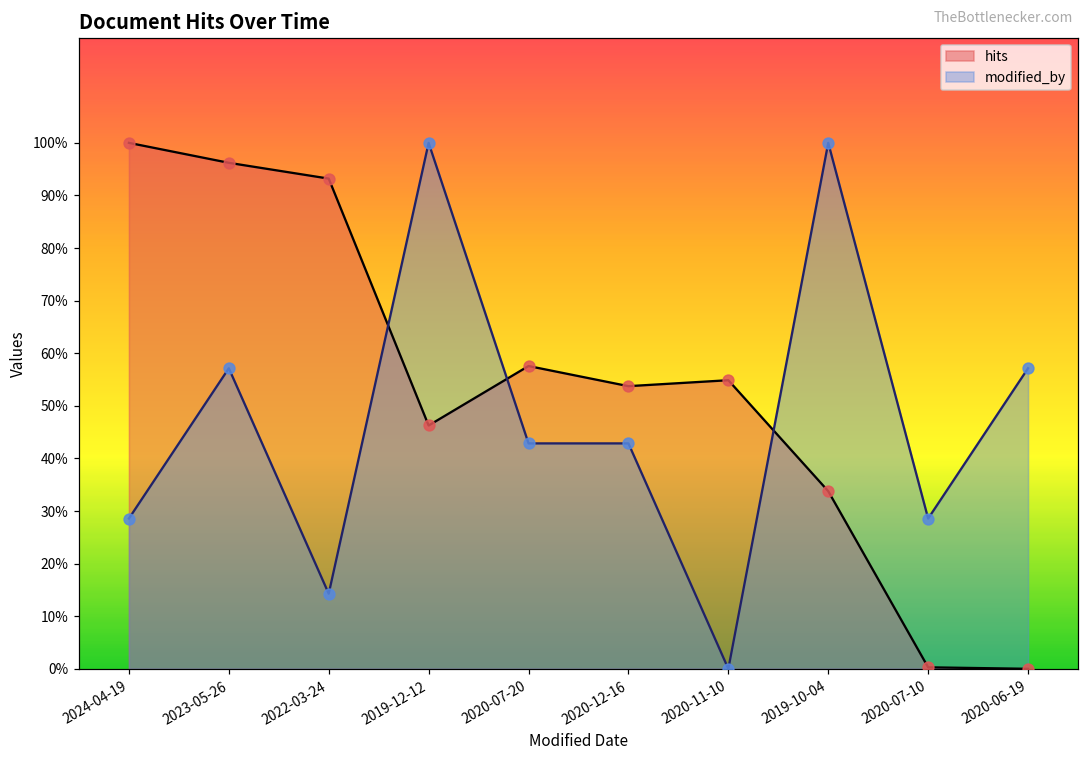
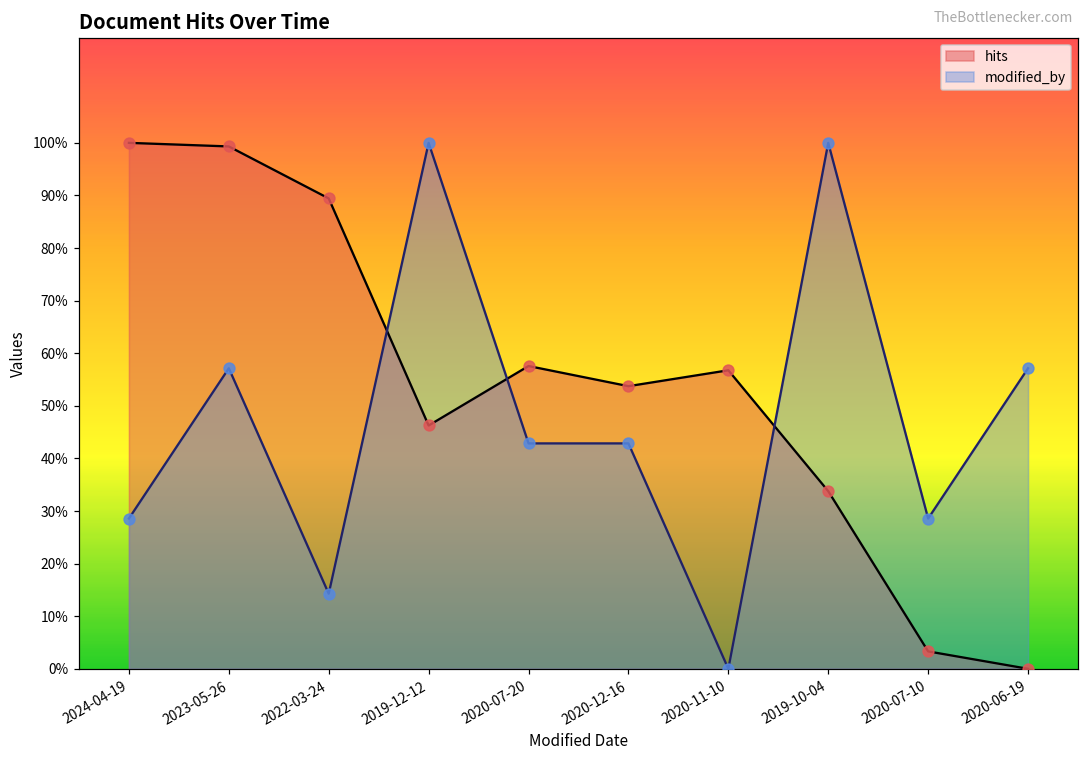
hits, 2023-05-26: 96% -> 99%
hits, 2022-03-24: 93% -> 89%
hits, 2020-11-10: 55% -> 57%
hits, 2020-07-10: 0% -> 3%
